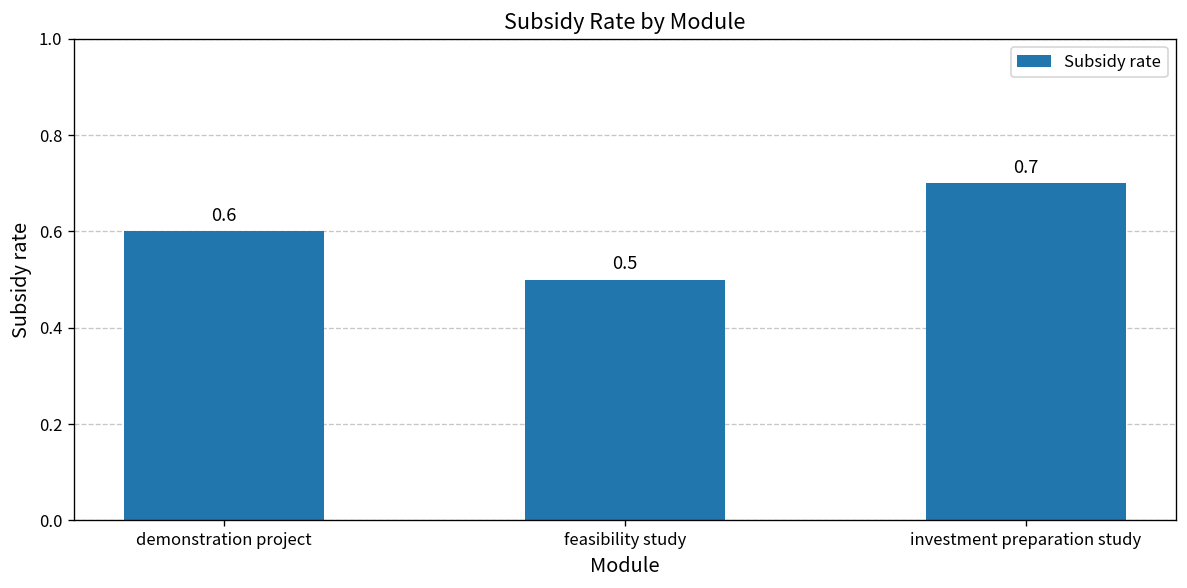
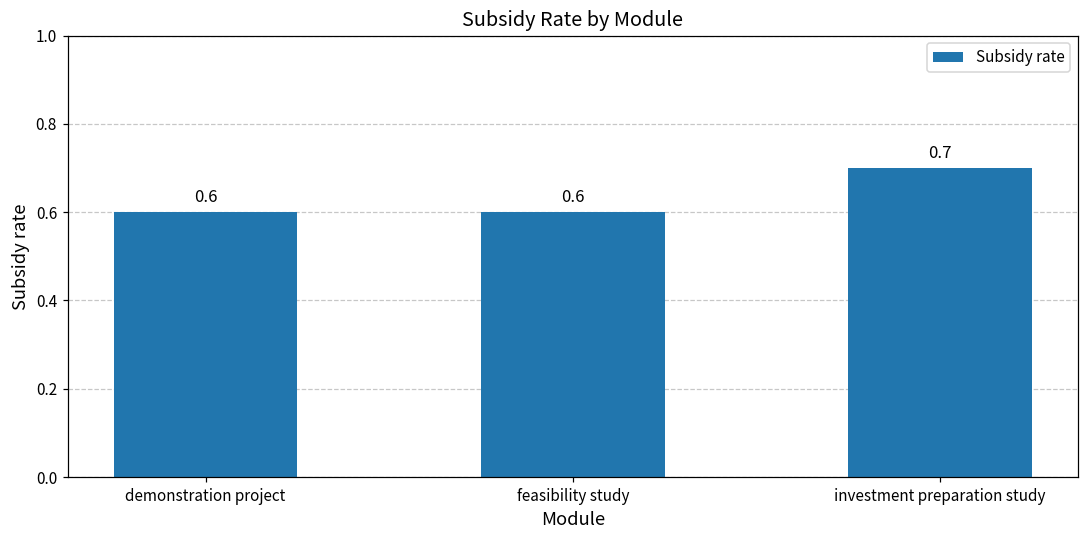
feasibility study: 0.5 -> 0.6
